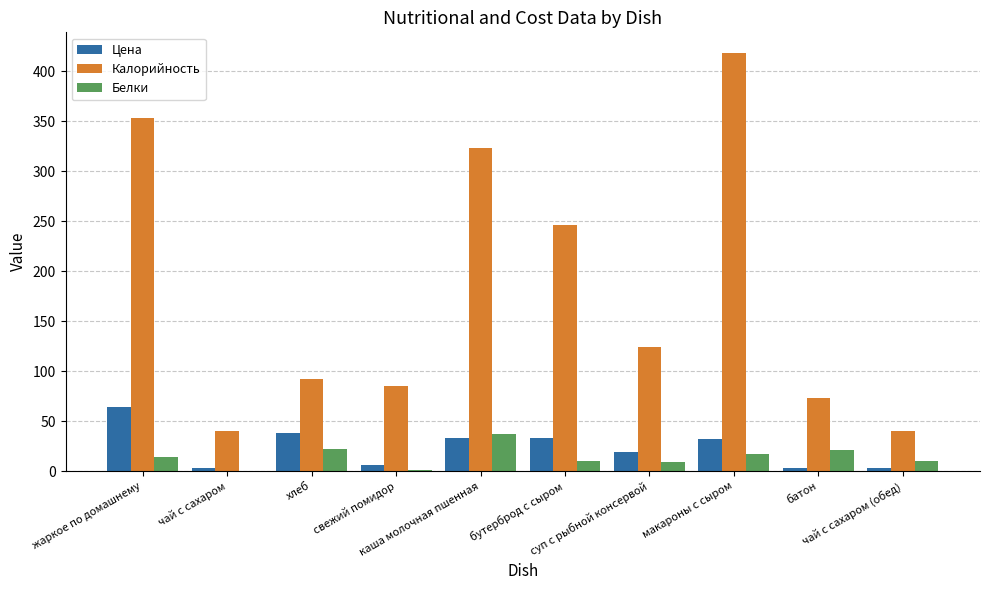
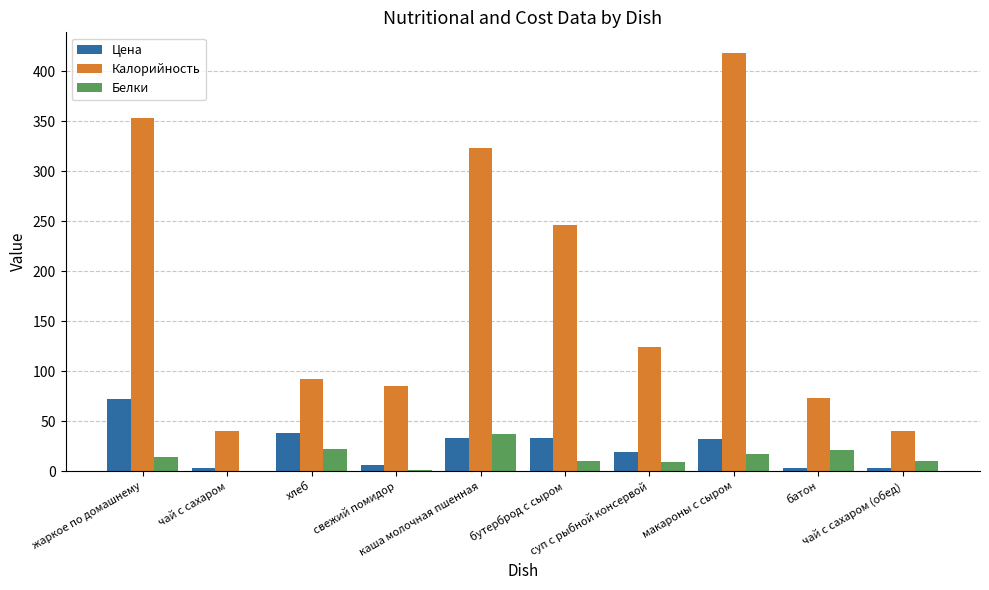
Цена, жаркое по домашнему: 60 -> 70
